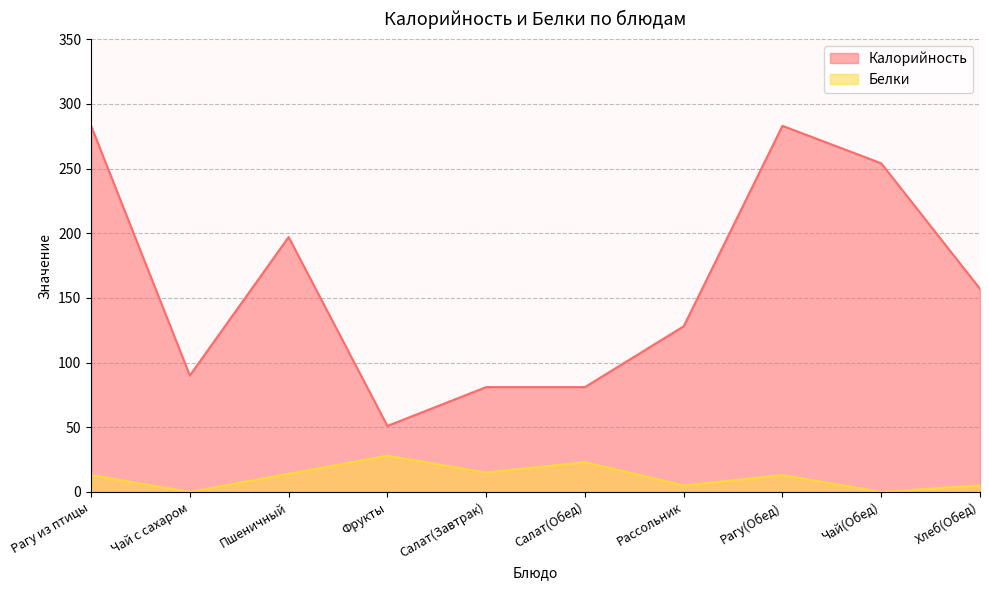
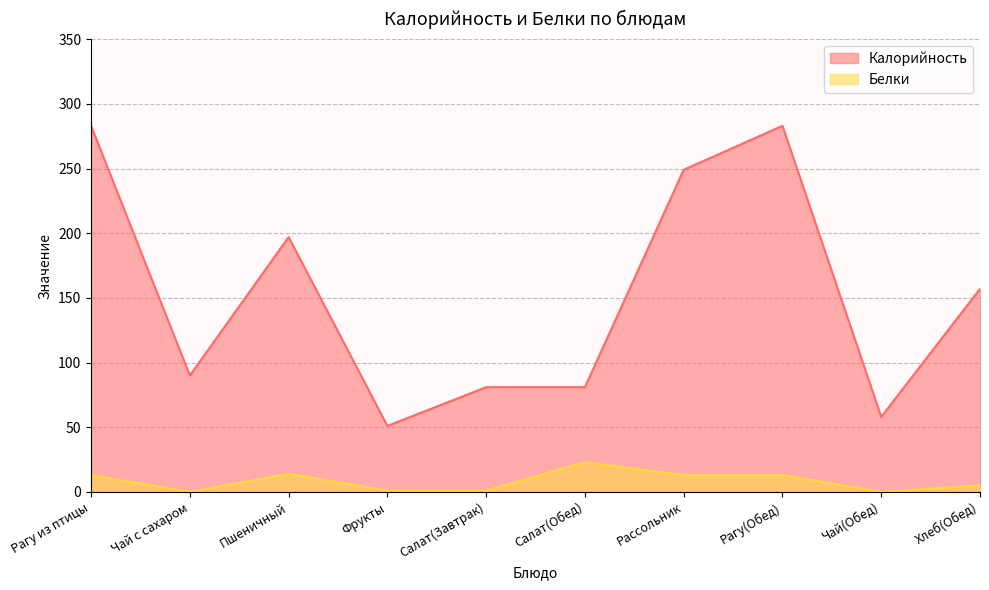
Белки, Фрукты: 28 -> 1
Белки, Салат(Завтрак): 15 -> 1
Калорийность, Рассольник: 128 -> 249
Белки, Рассольник: 5 -> 13
Калорийность, Чай(Обед): 254 -> 58
